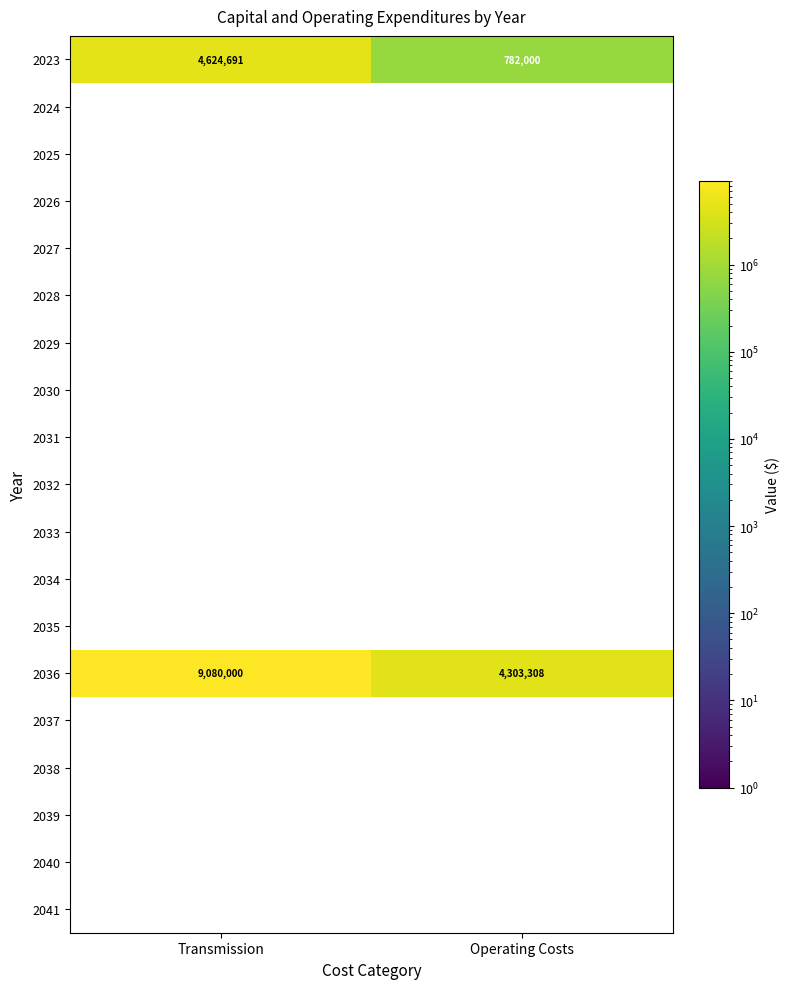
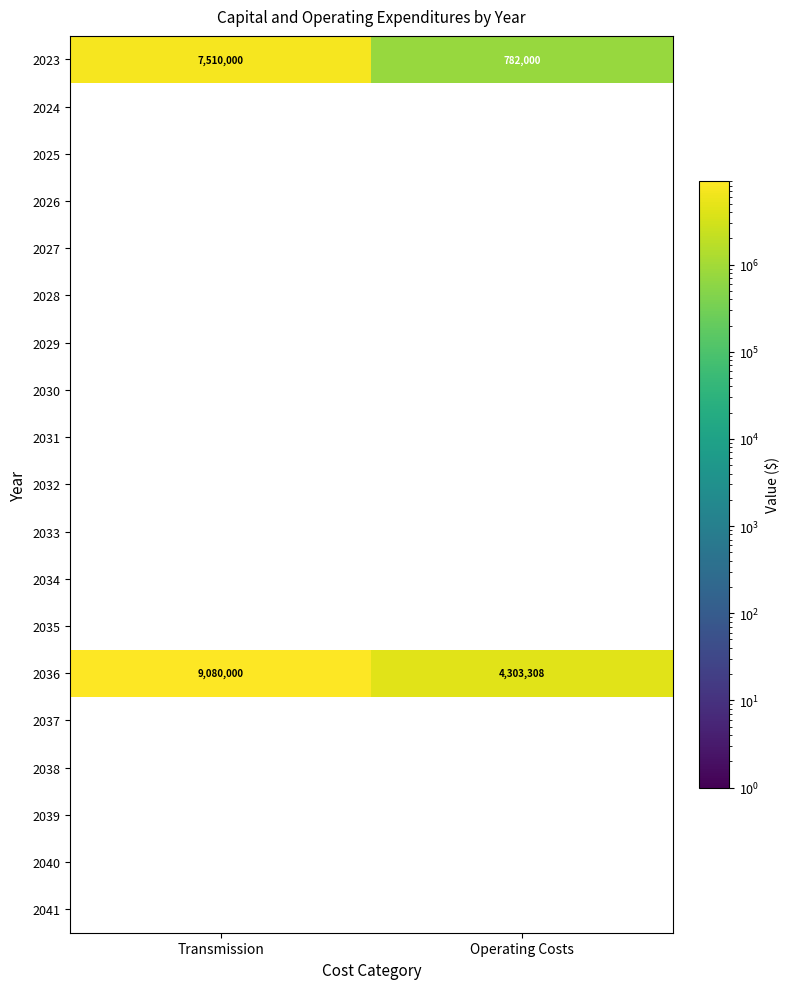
2023, Transmission: 4,624,691 -> 7,510,000
